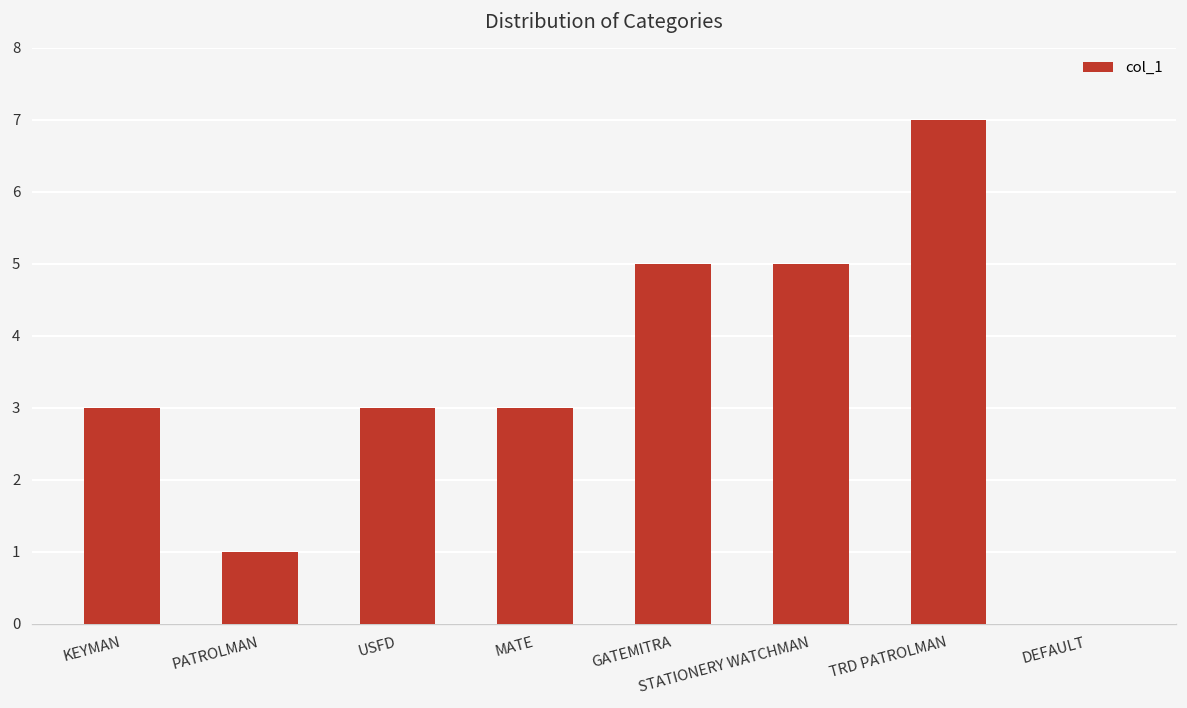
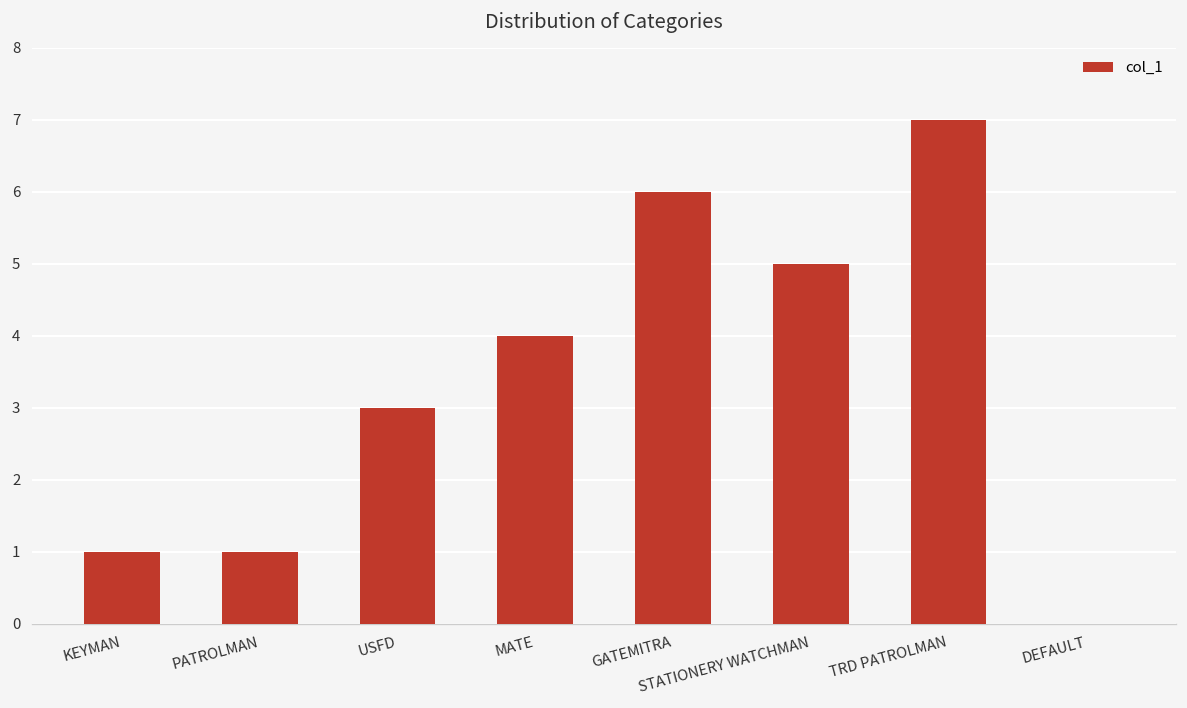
KEYMAN: 3 -> 1
MATE: 3 -> 4
GATEMITRA: 5 -> 6
